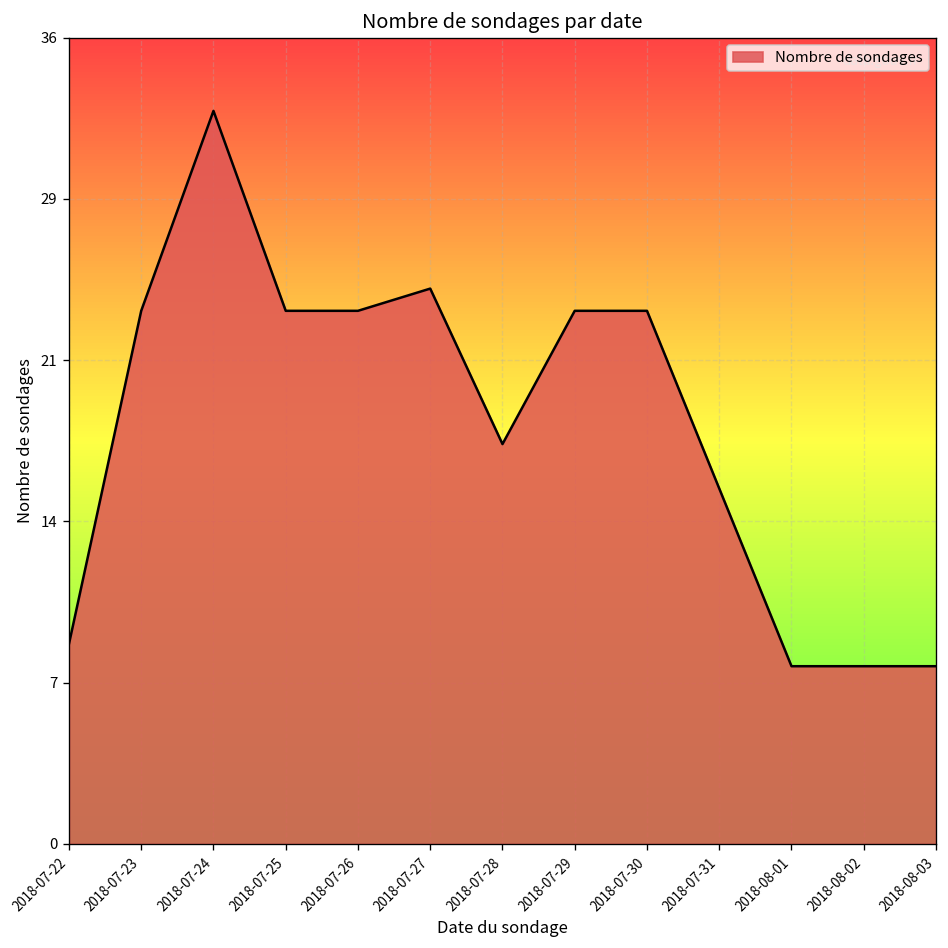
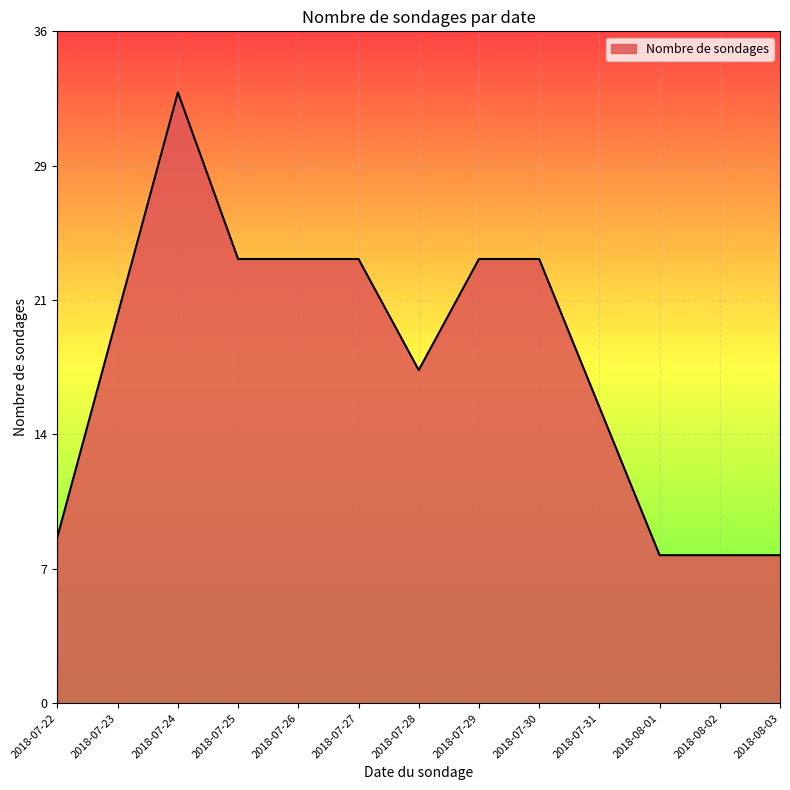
2018-07-23: 24 -> 21
2018-07-27: 25 -> 24
